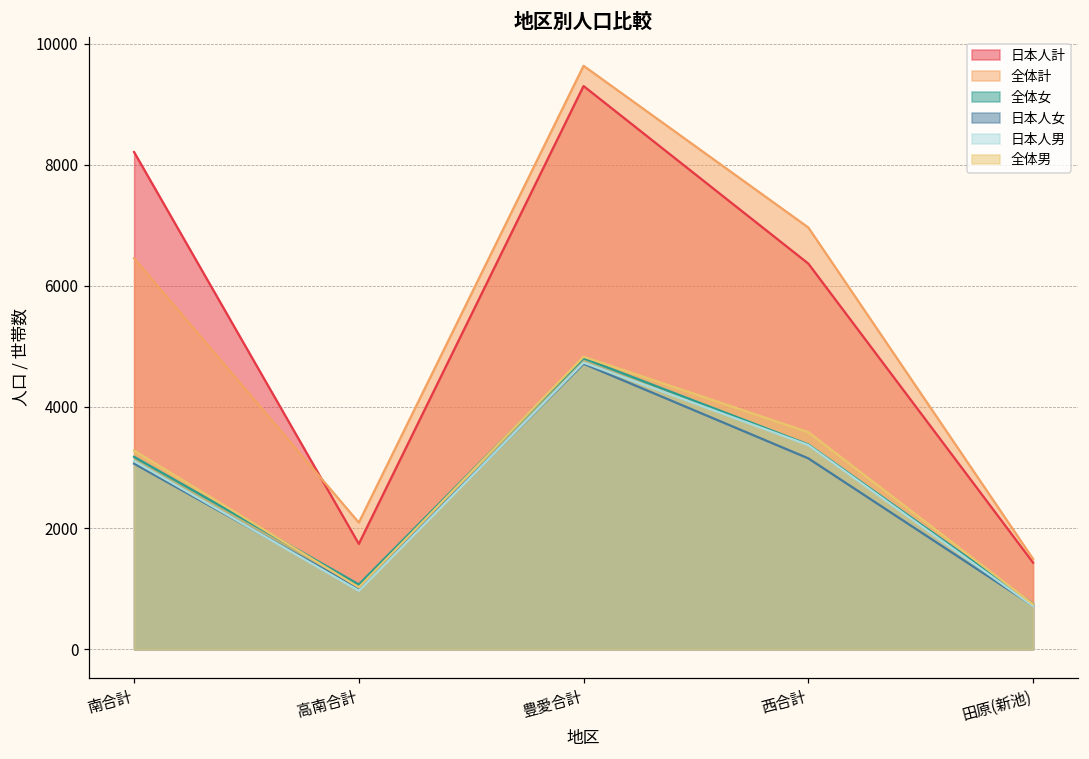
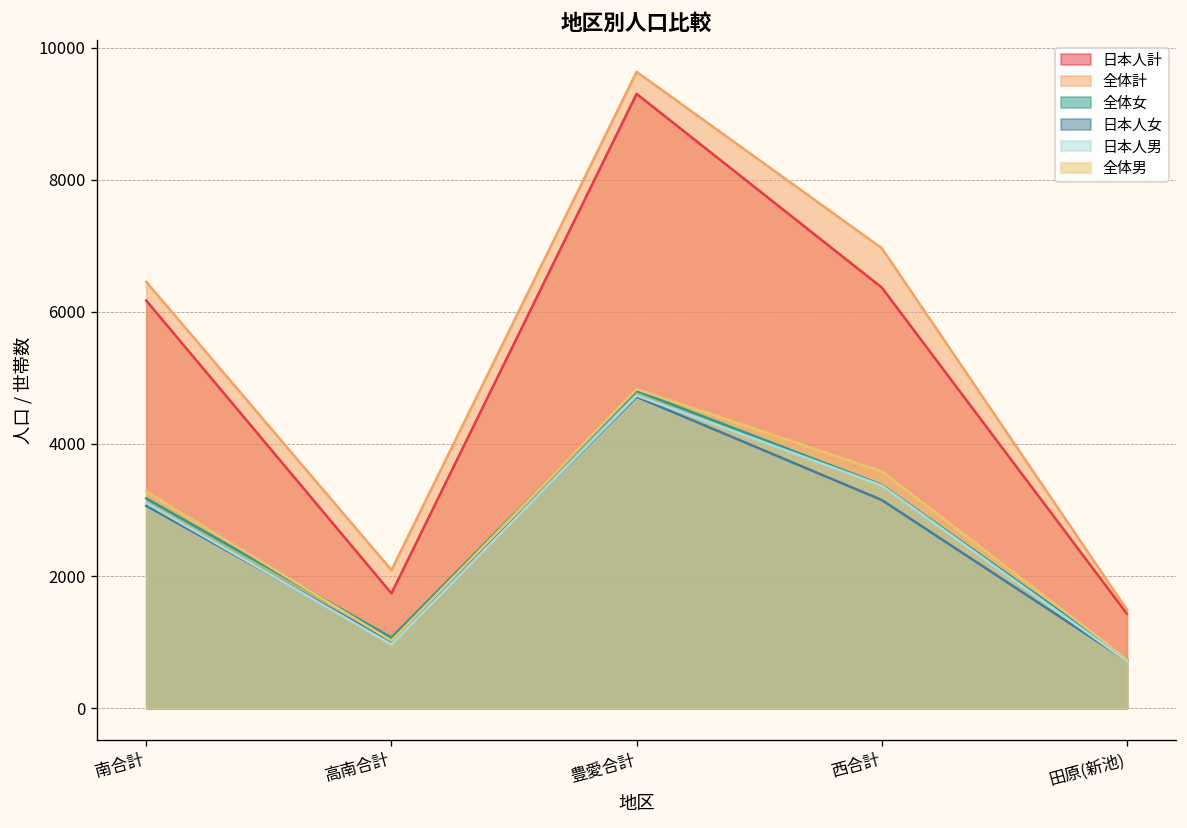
日本人計, 南合計: 8200 -> 6200
